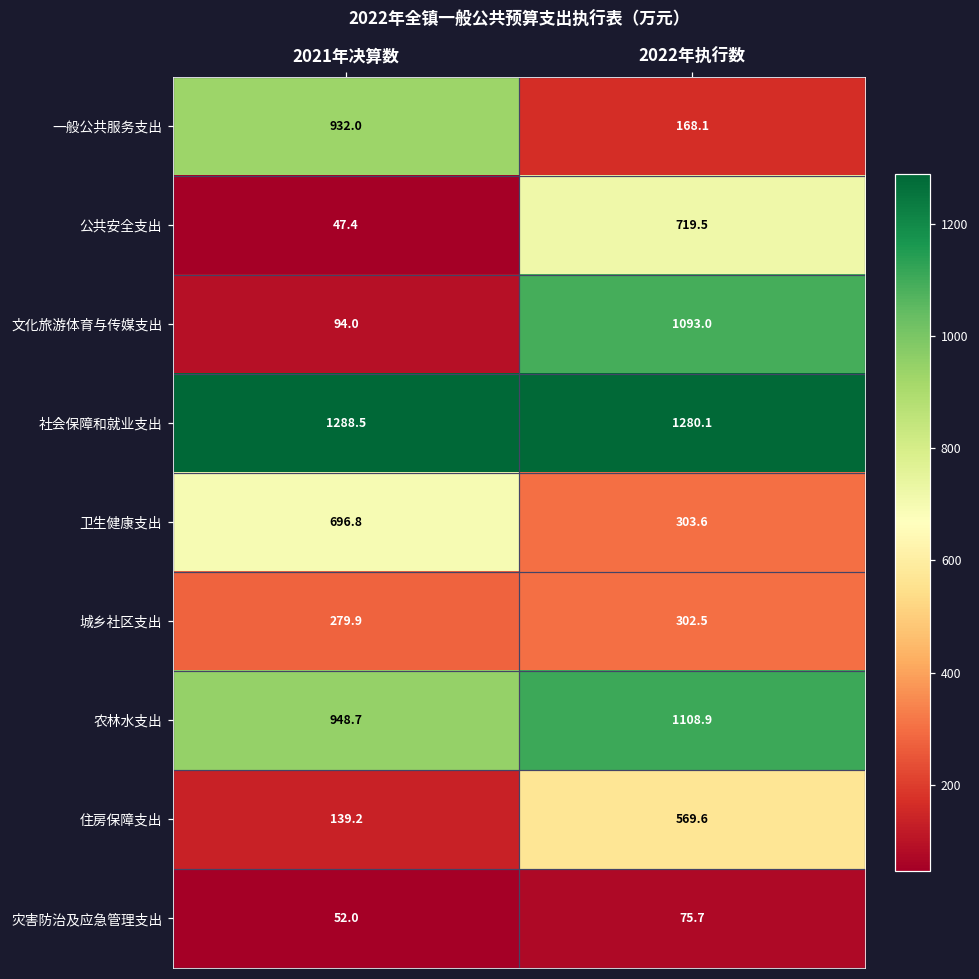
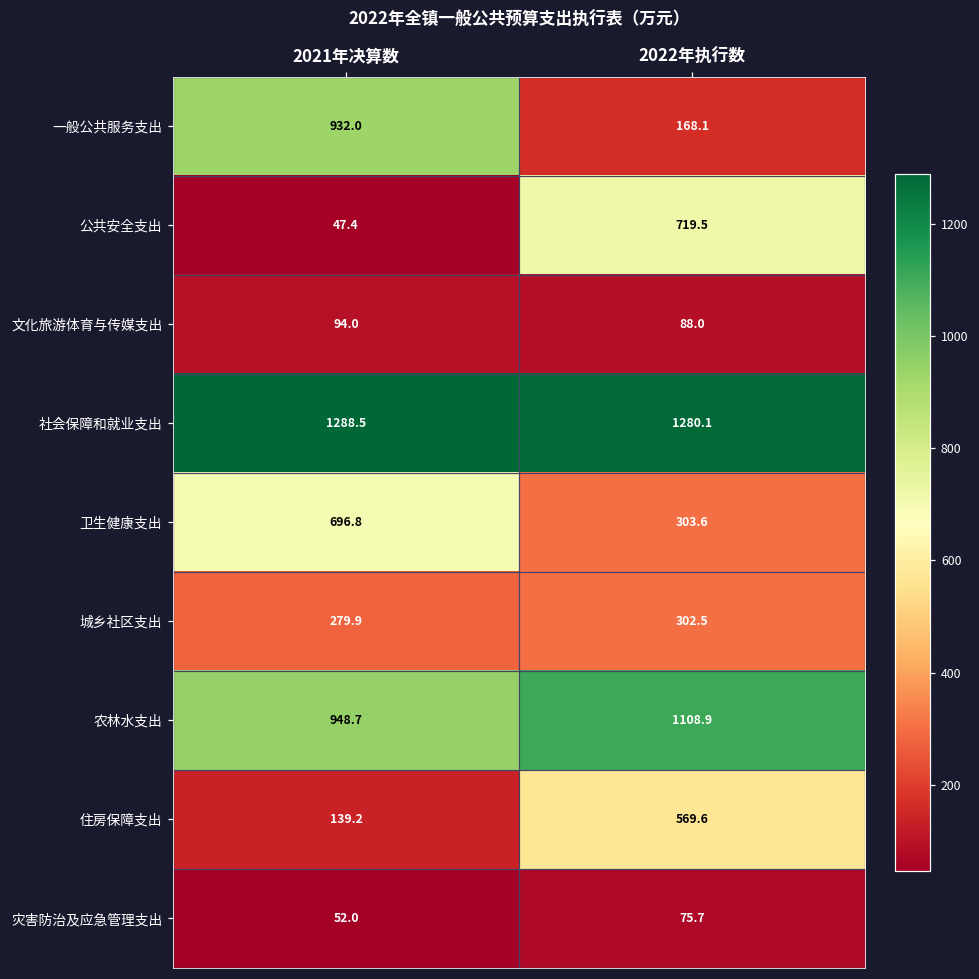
文化旅游体育与传媒支出, 2022年执行数: 1093.0 -> 88.0
